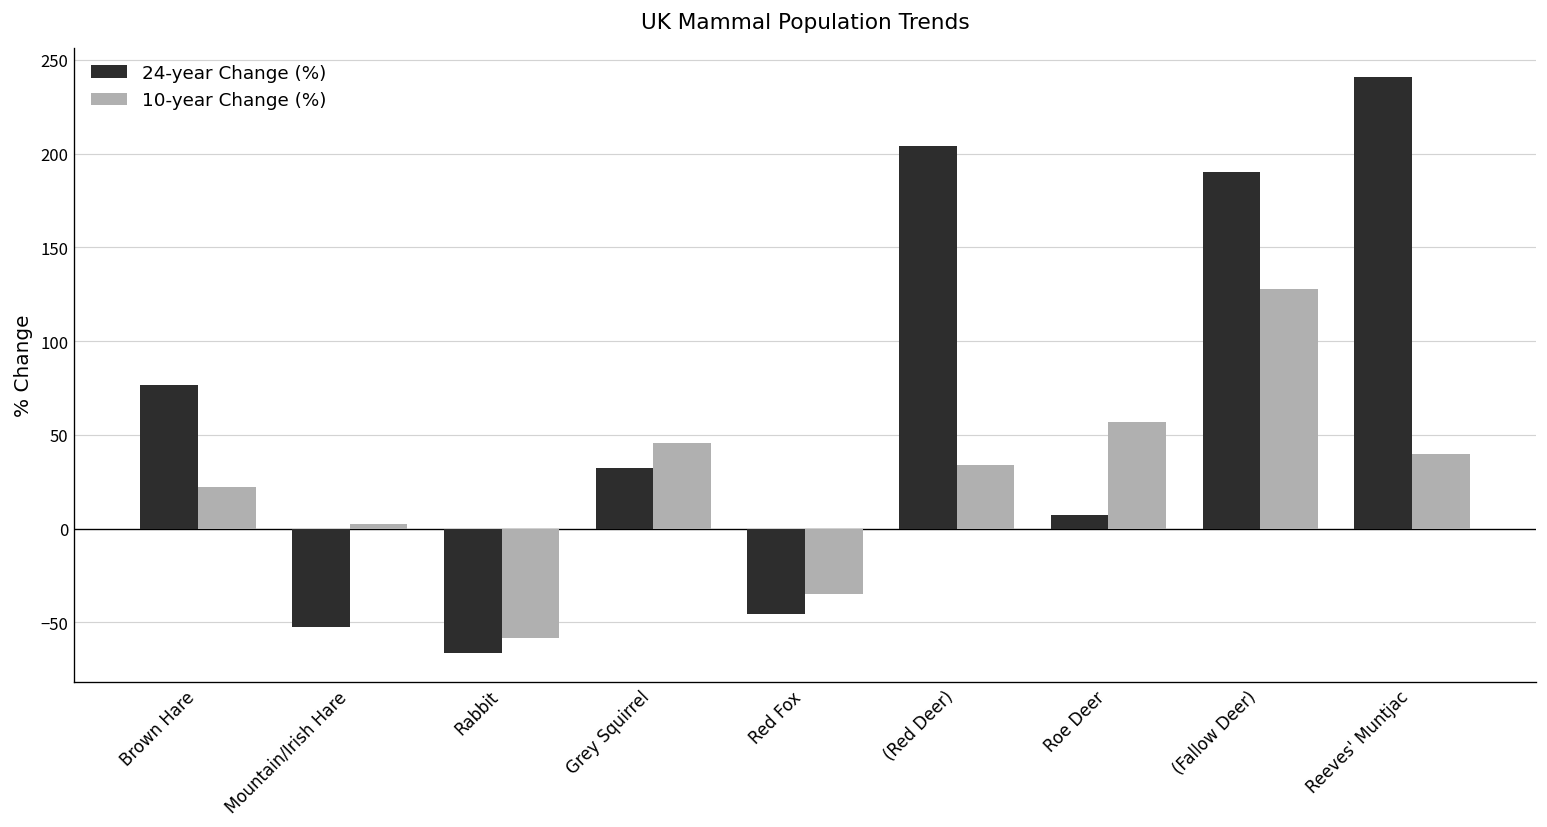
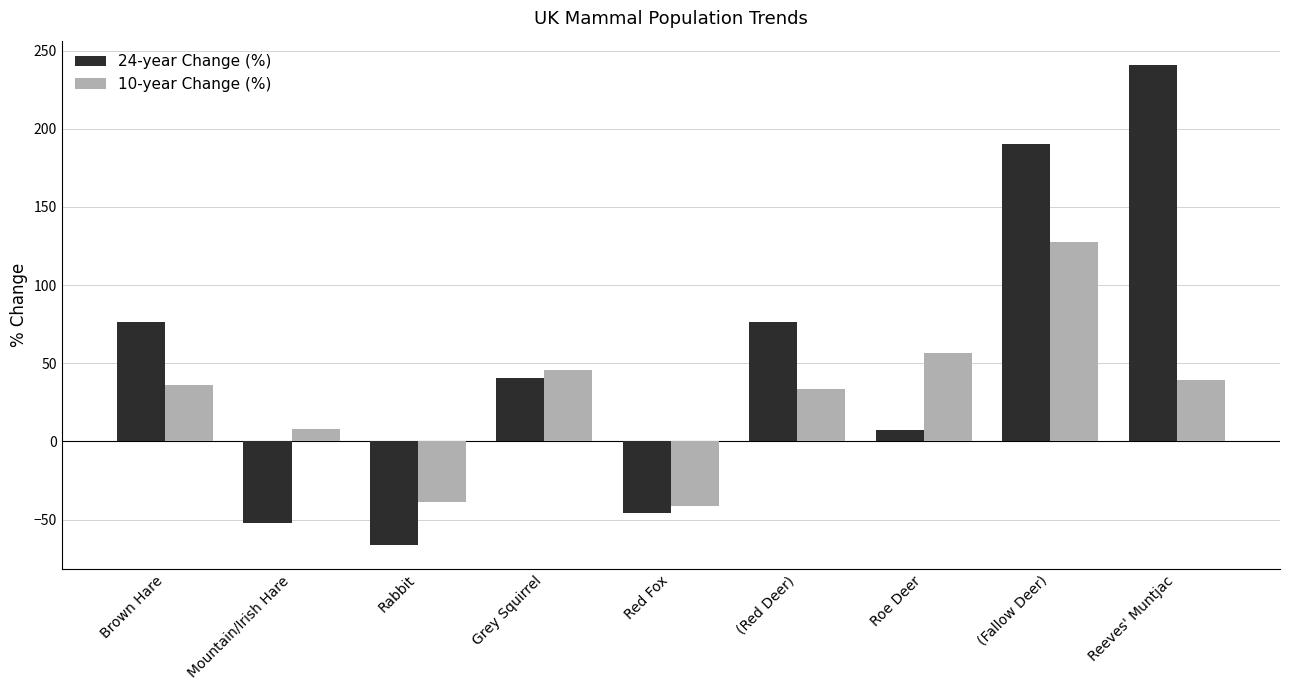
10-year Change (%), Brown Hare: 22 -> 36
10-year Change (%), Mountain/Irish Hare: 3 -> 8
10-year Change (%), Rabbit: -58 -> -39
24-year Change (%), Grey Squirrel: 33 -> 40
10-year Change (%), Red Fox: -35 -> -41
24-year Change (%), (Red Deer): 204 -> 77
